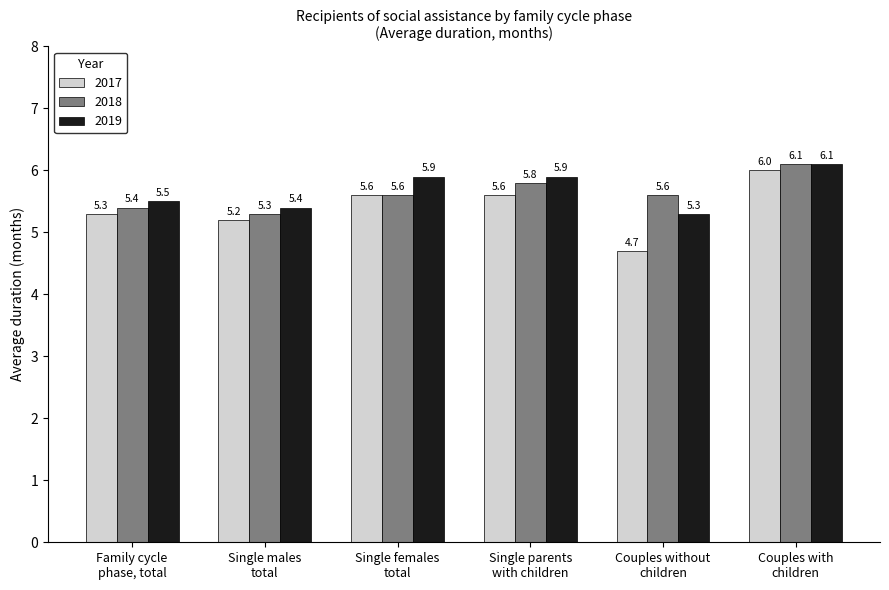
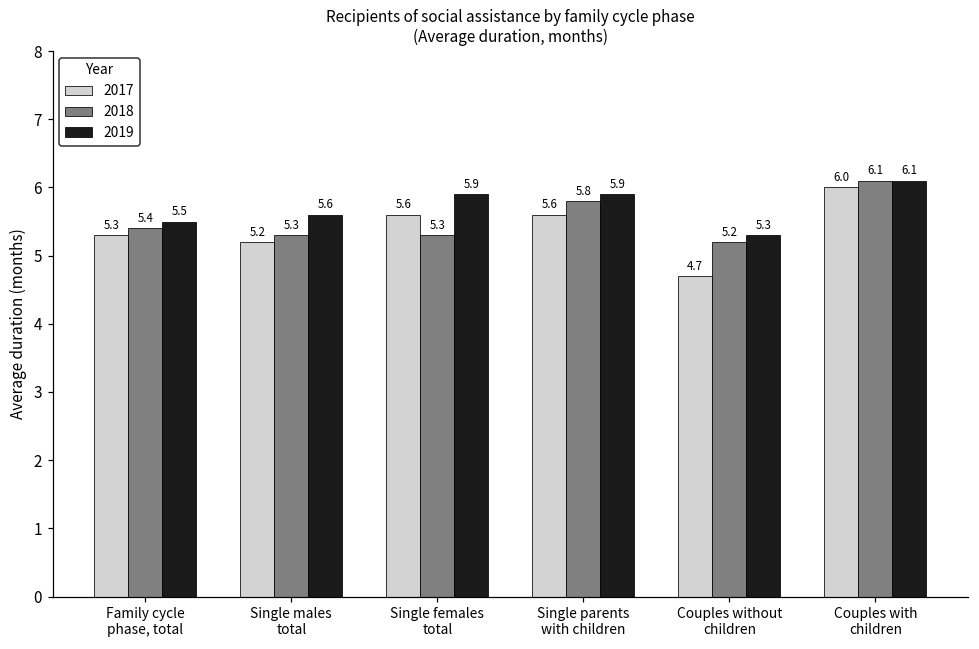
2019, Single males total: 5.4 -> 5.6
2018, Single females total: 5.6 -> 5.3
2018, Couples without children: 5.6 -> 5.2
